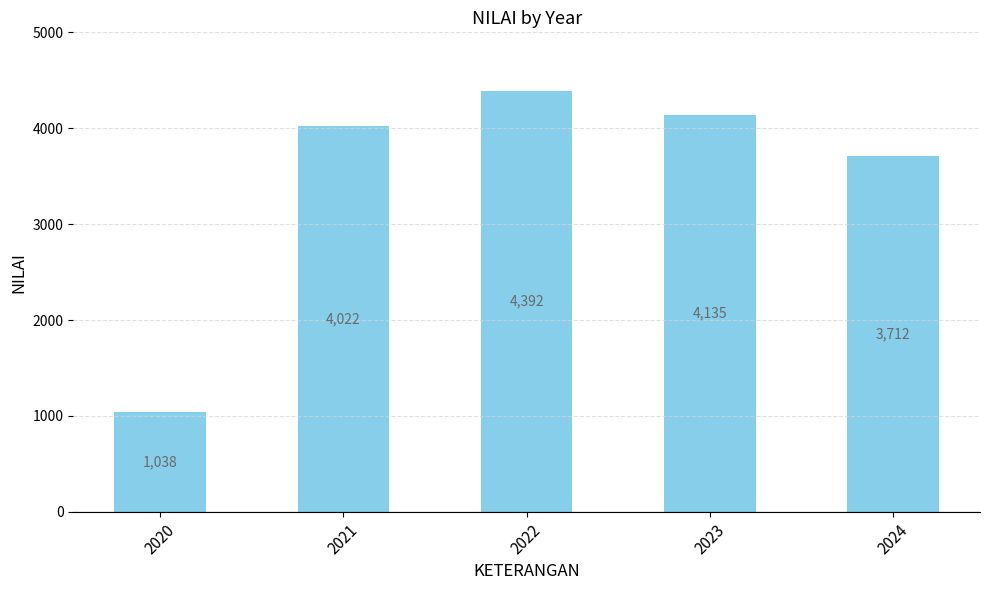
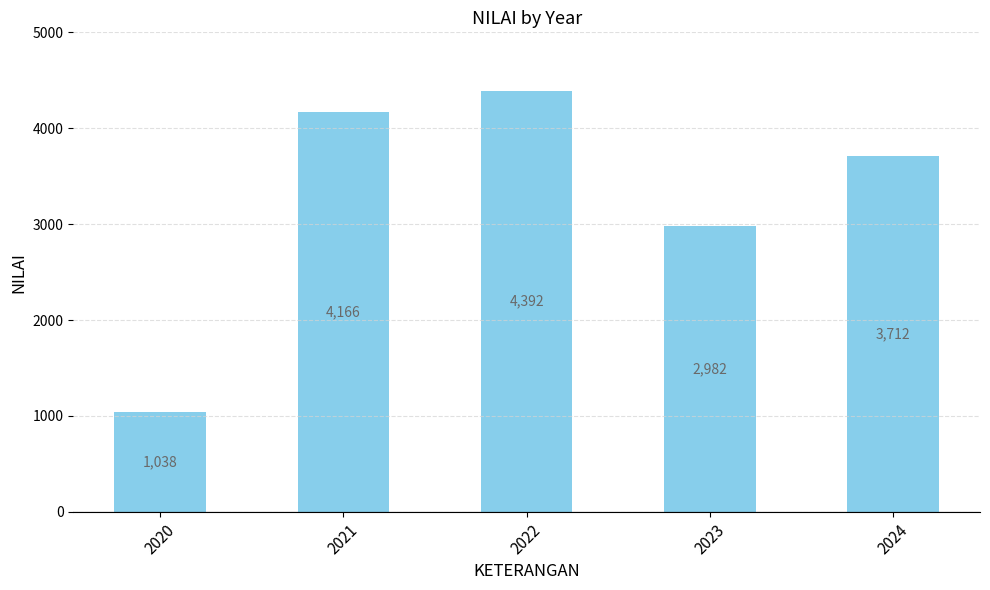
2021: 4,022 -> 4,166
2023: 4,135 -> 2,982
